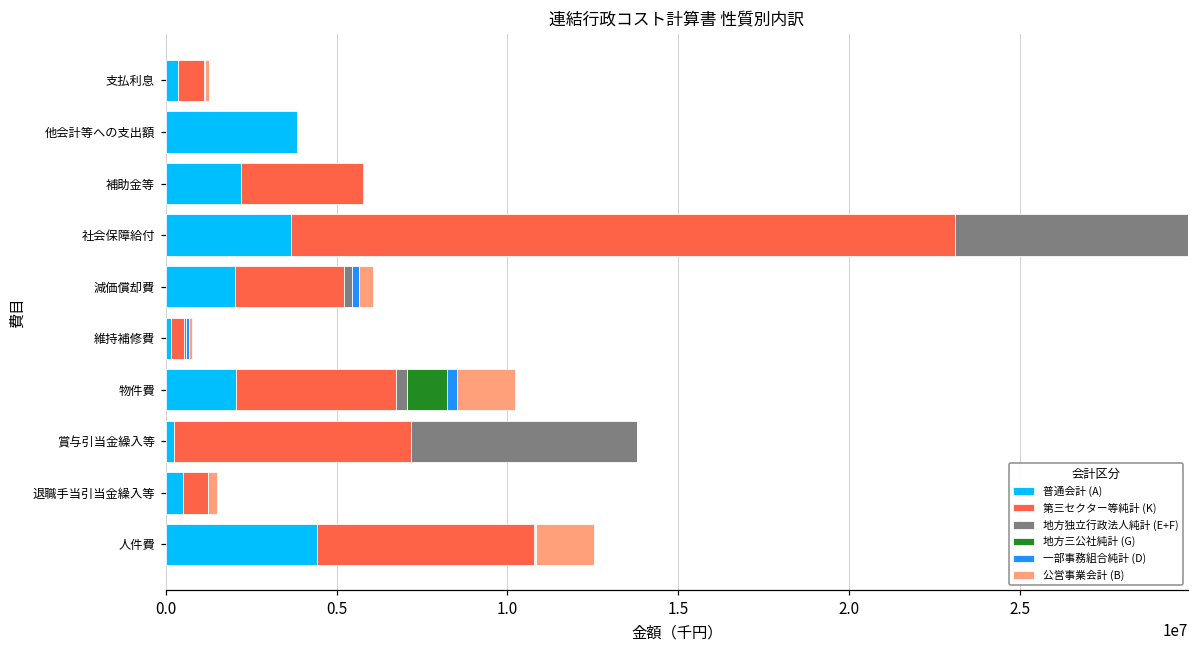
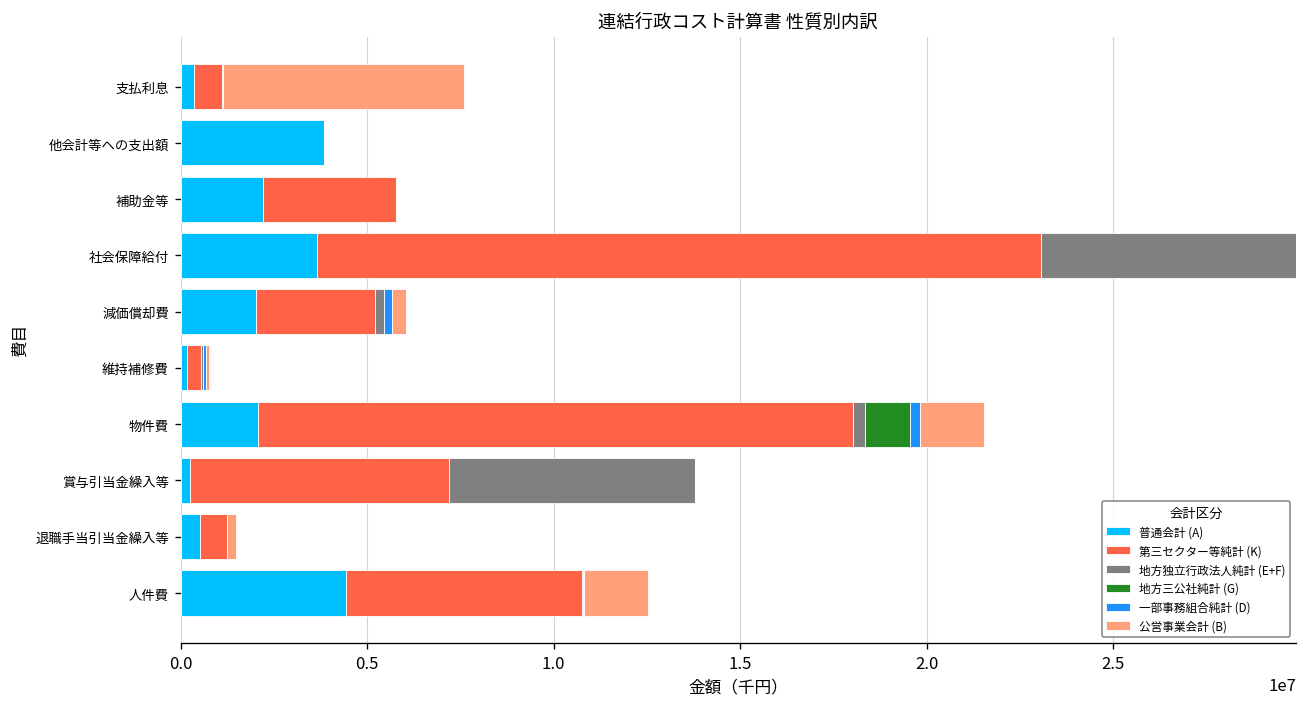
公営事業会計 (B), 支払利息: 100000 -> 6500000
第三セクター等純計 (K), 物件費: 4700000 -> 16000000
